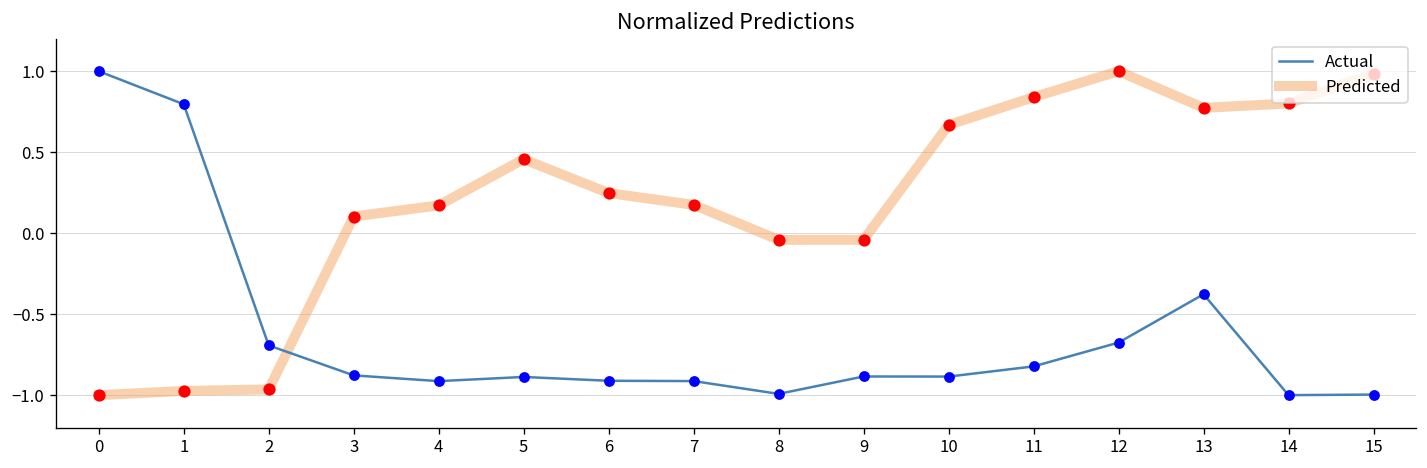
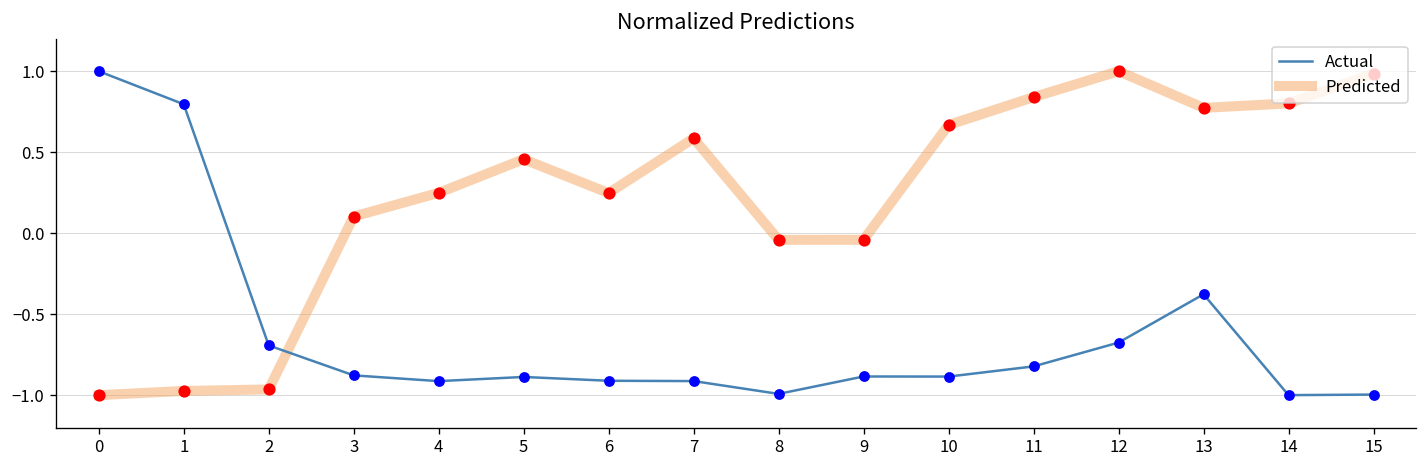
Predicted, 4: 0.17 -> 0.25
Predicted, 7: 0.17 -> 0.59
